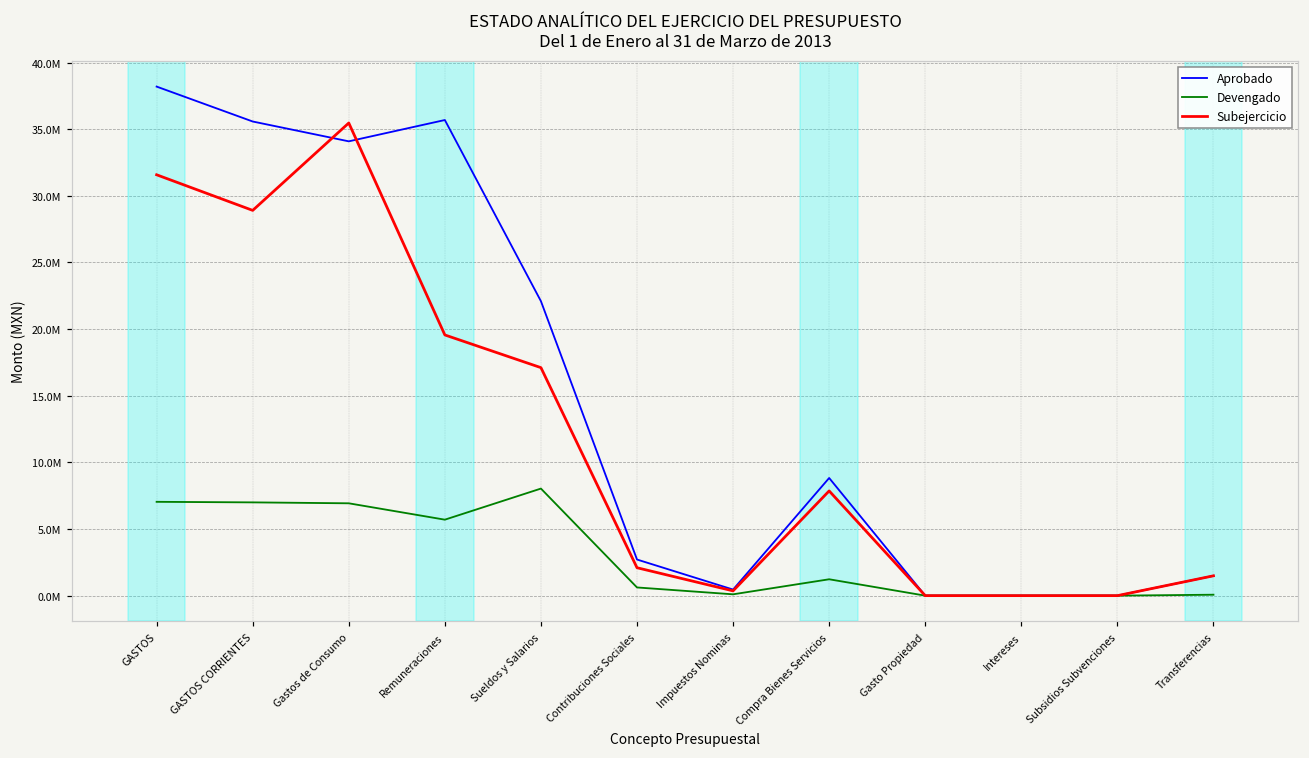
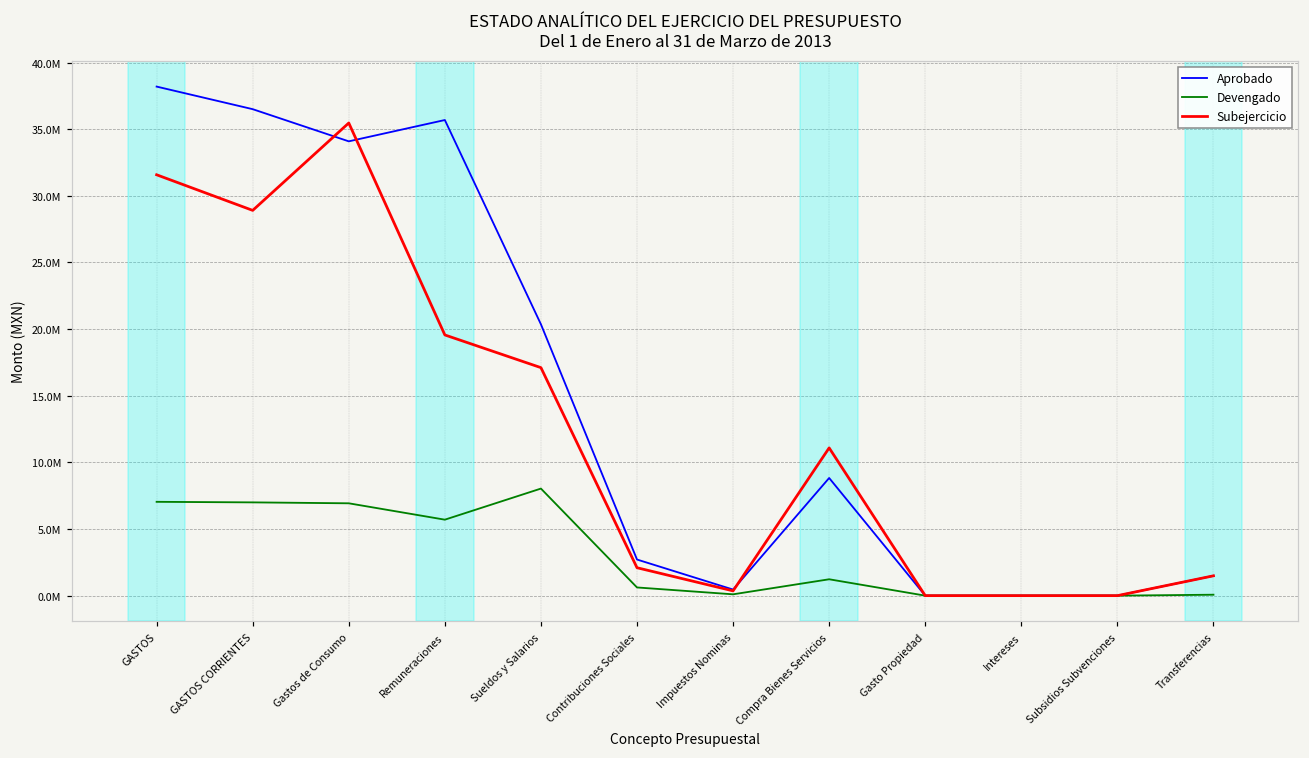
Aprobado, GASTOS CORRIENTES: 35600000 -> 36500000
Aprobado, Sueldos y Salarios: 22100000 -> 20400000
Subejercicio, Compra Bienes Servicios: 7900000 -> 11100000
